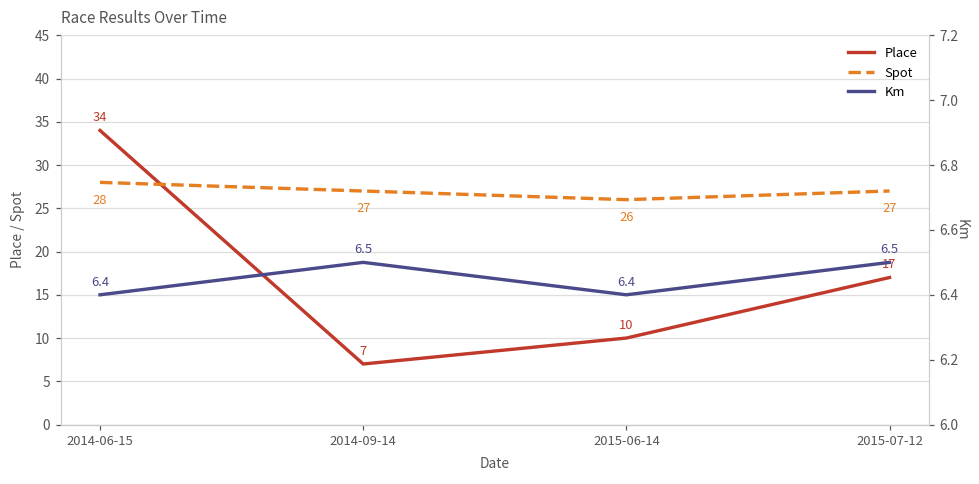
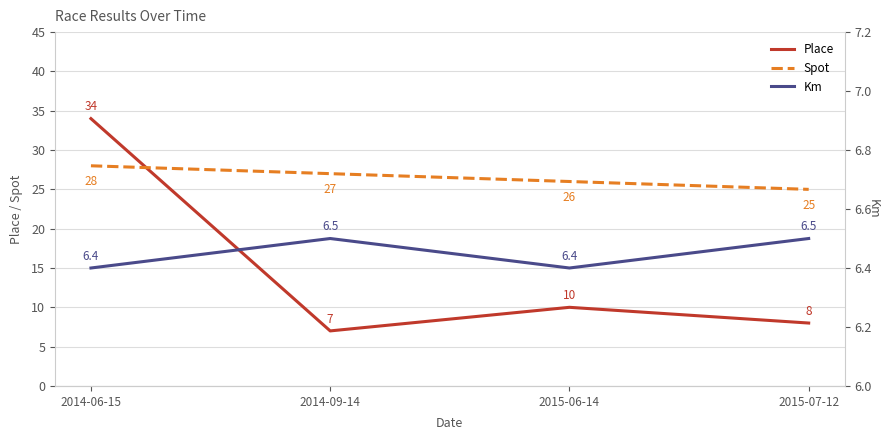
Place, 2015-07-12: 17 -> 8
Spot, 2015-07-12: 27 -> 25
